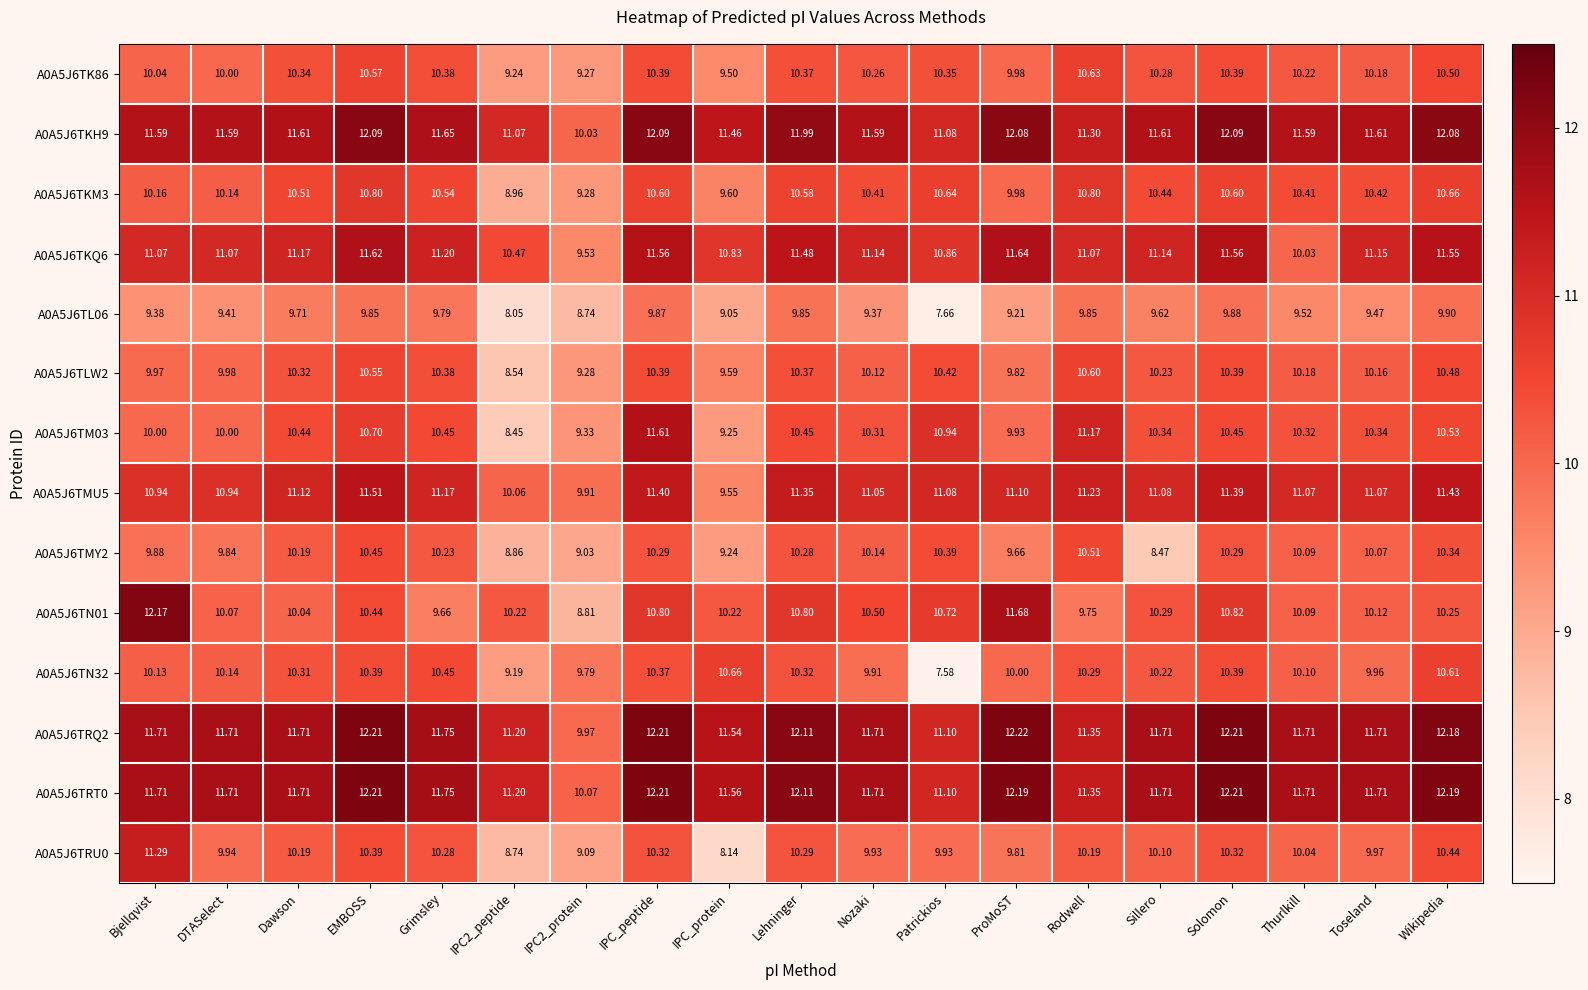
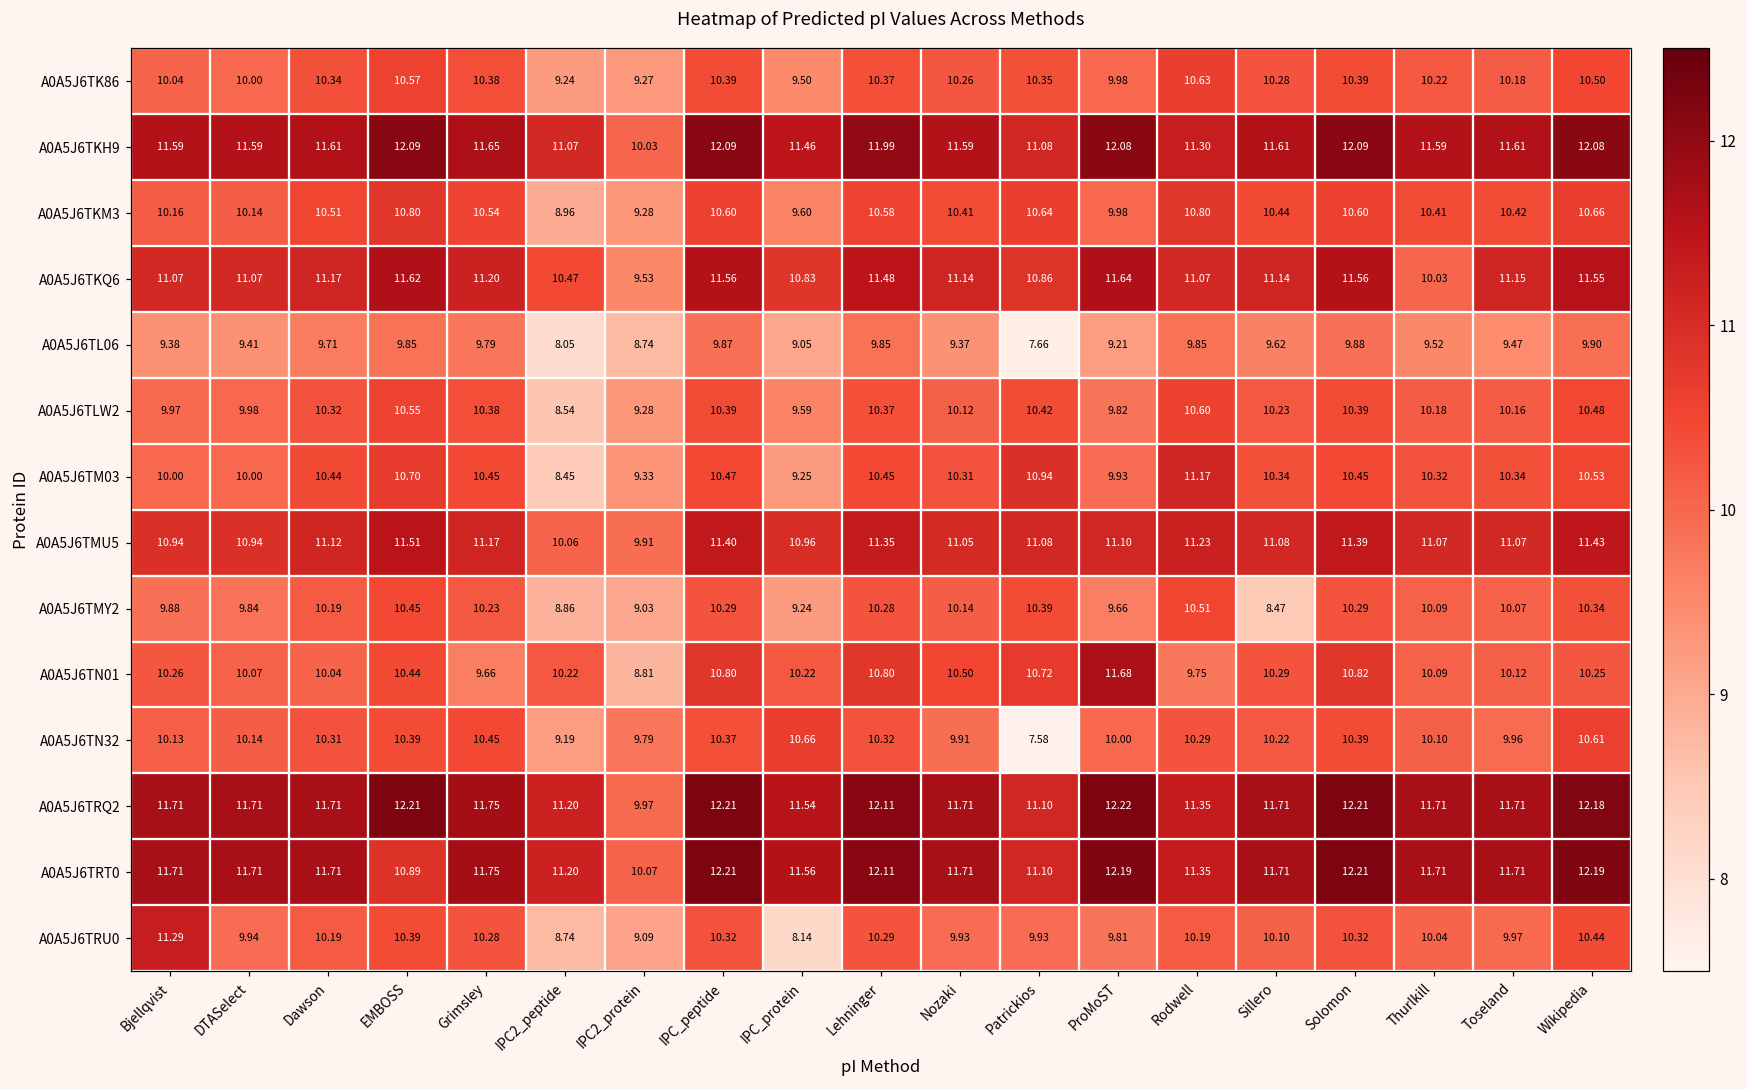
A0A5J6TM03, IPC_peptide: 11.61 -> 10.47
A0A5J6TMU5, IPC_protein: 9.55 -> 10.96
A0A5J6TN01, Bjellqvist: 12.17 -> 10.26
A0A5J6TRT0, EMBOSS: 12.21 -> 10.89
